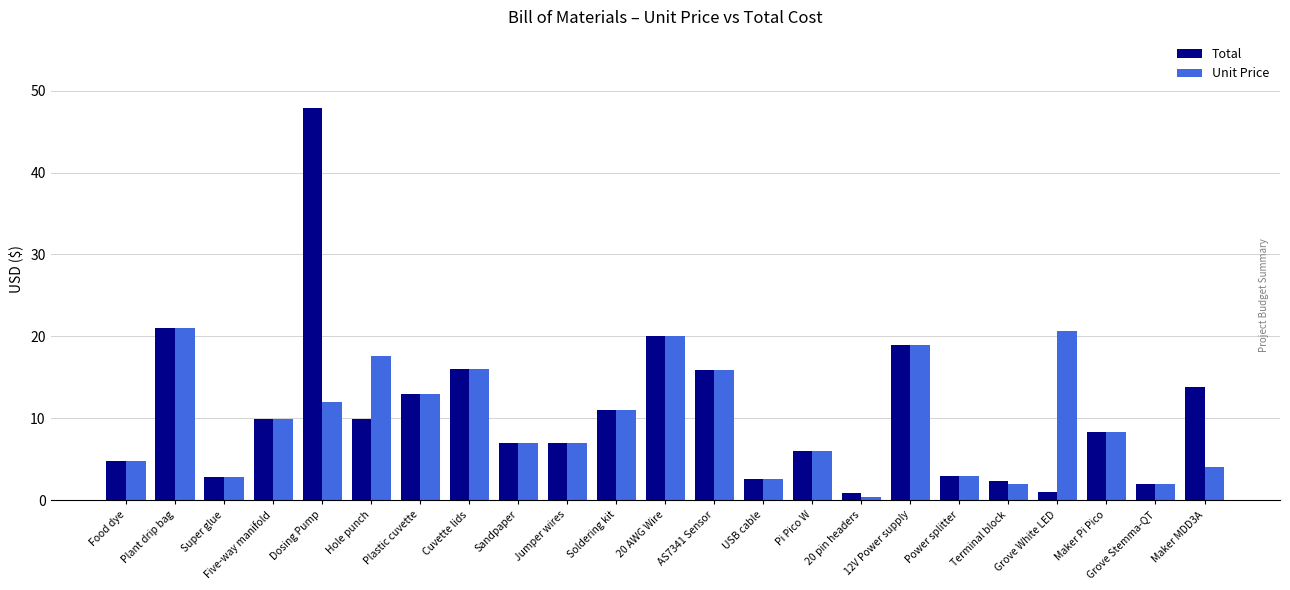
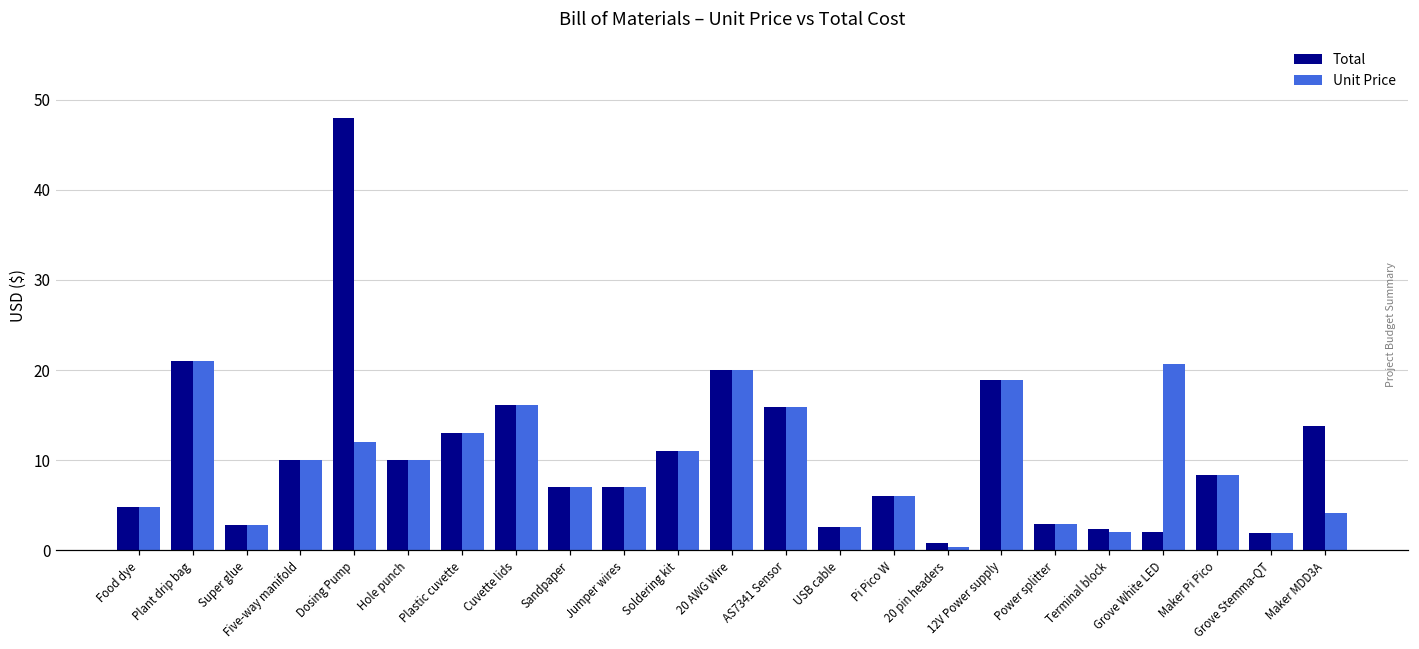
Unit Price, Hole punch: 18 -> 10
Total, Grove White LED: 1 -> 2
